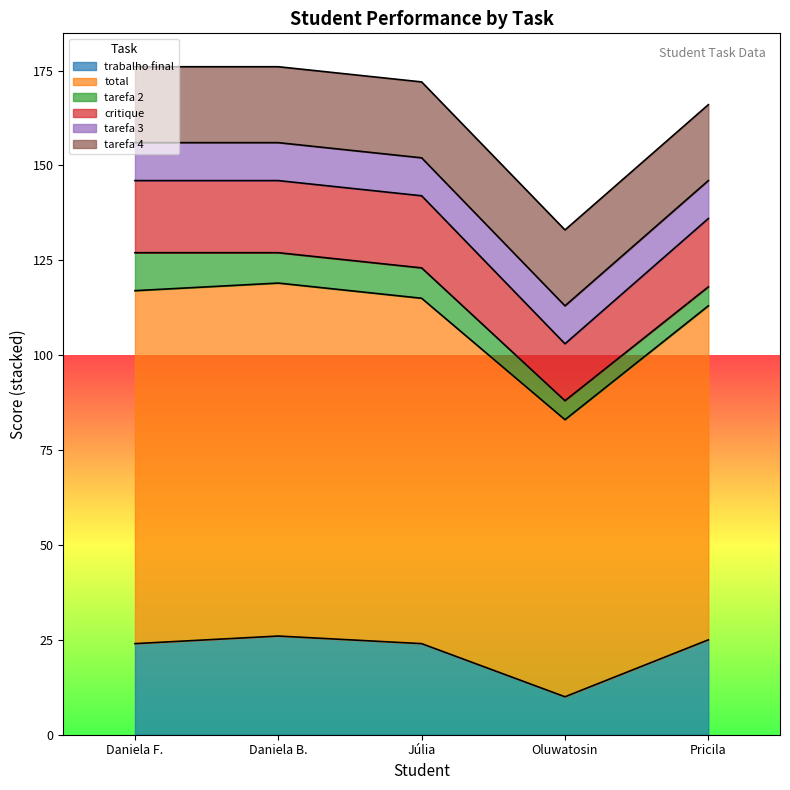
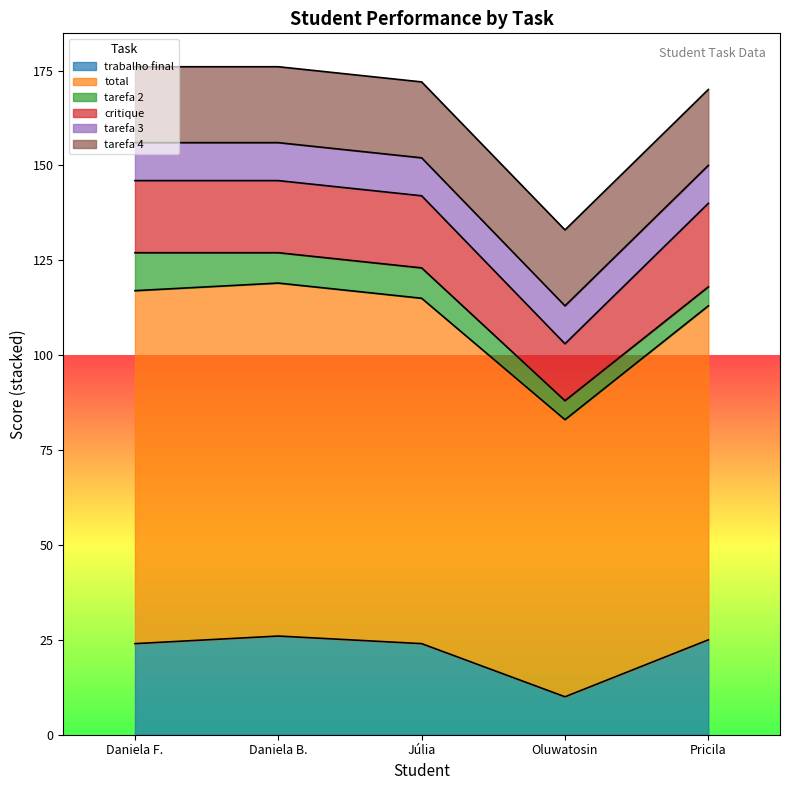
critique, Pricila: 18 -> 22
